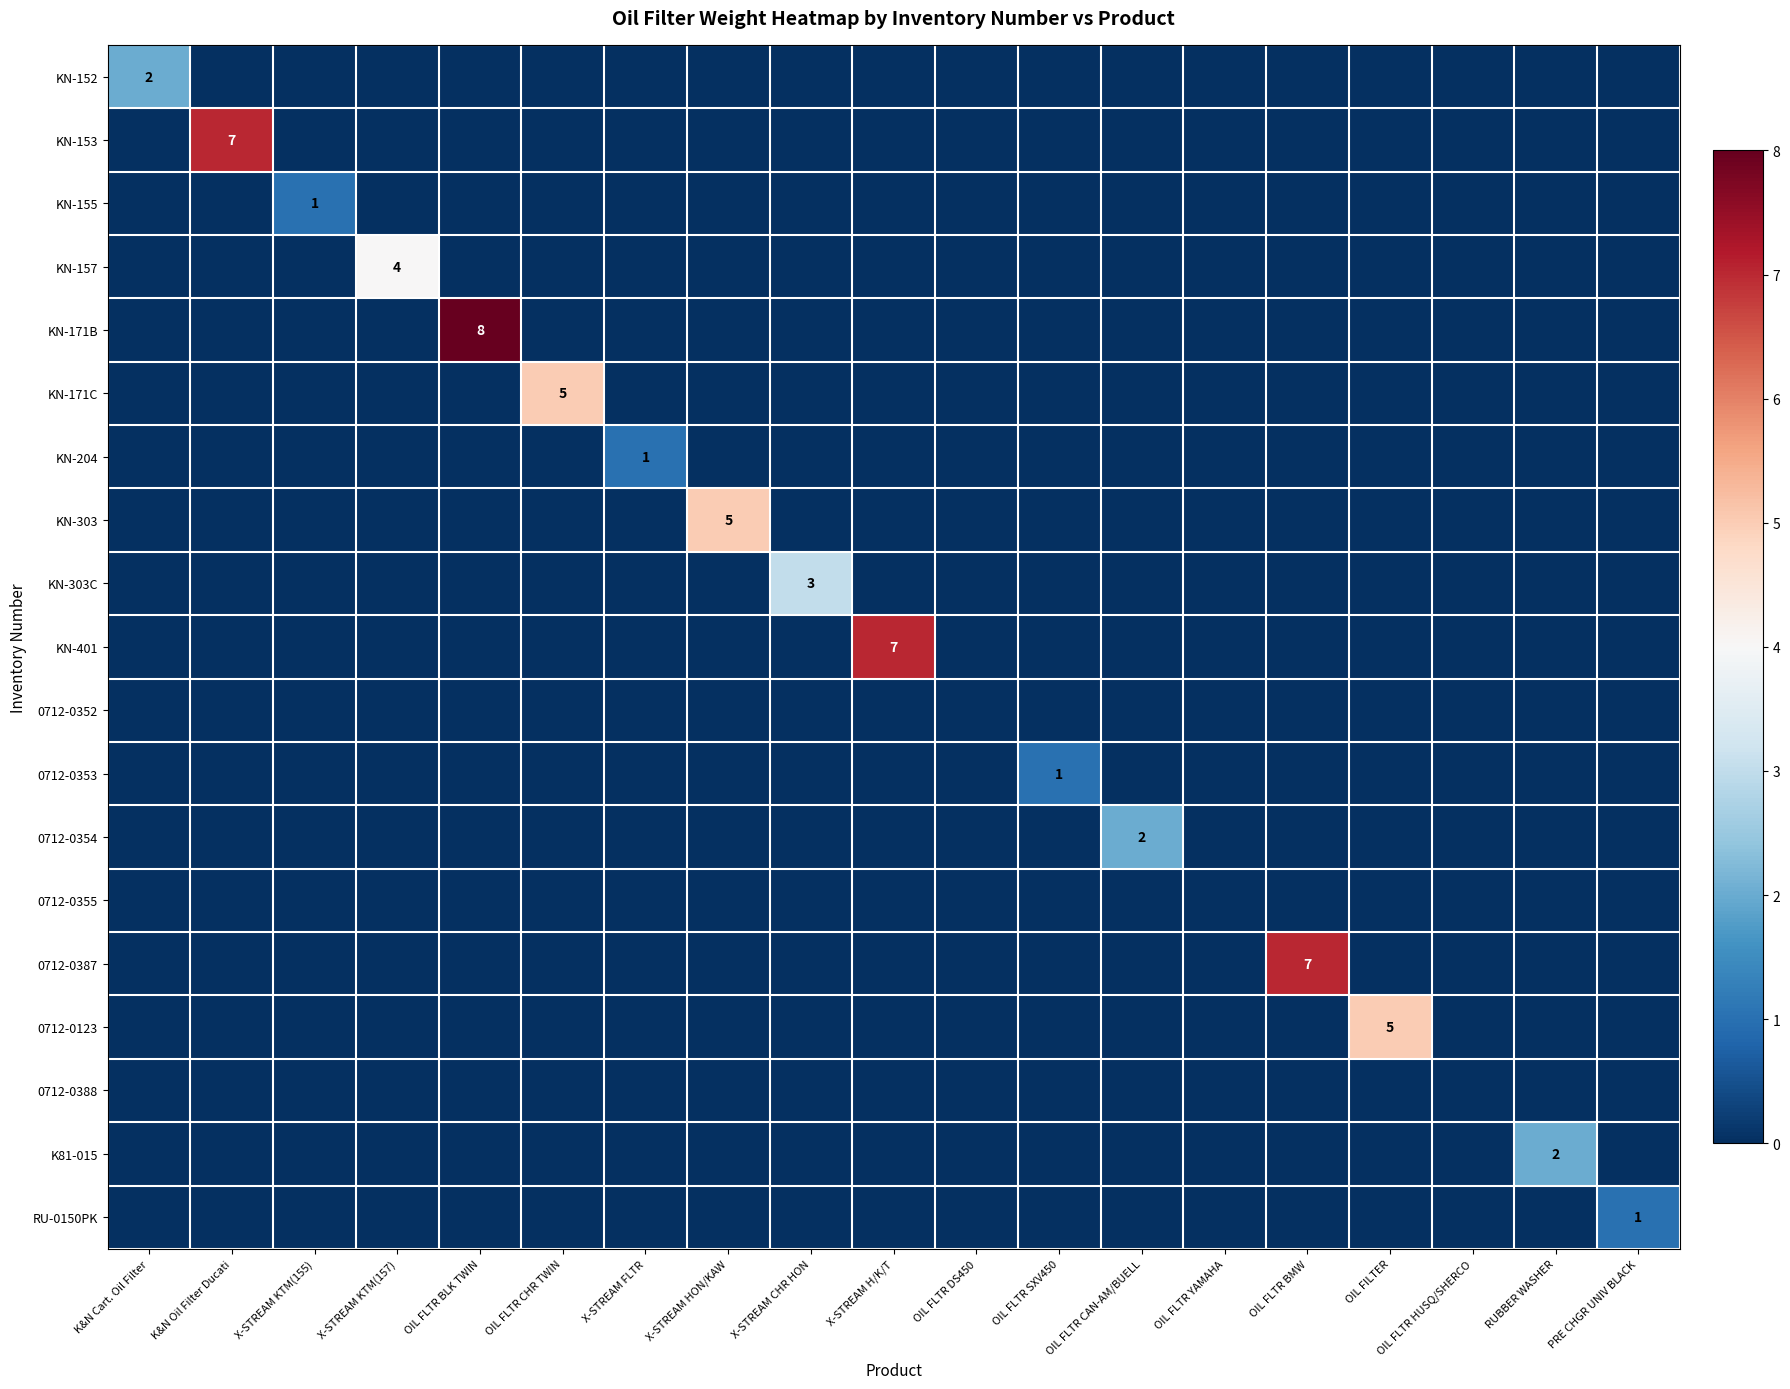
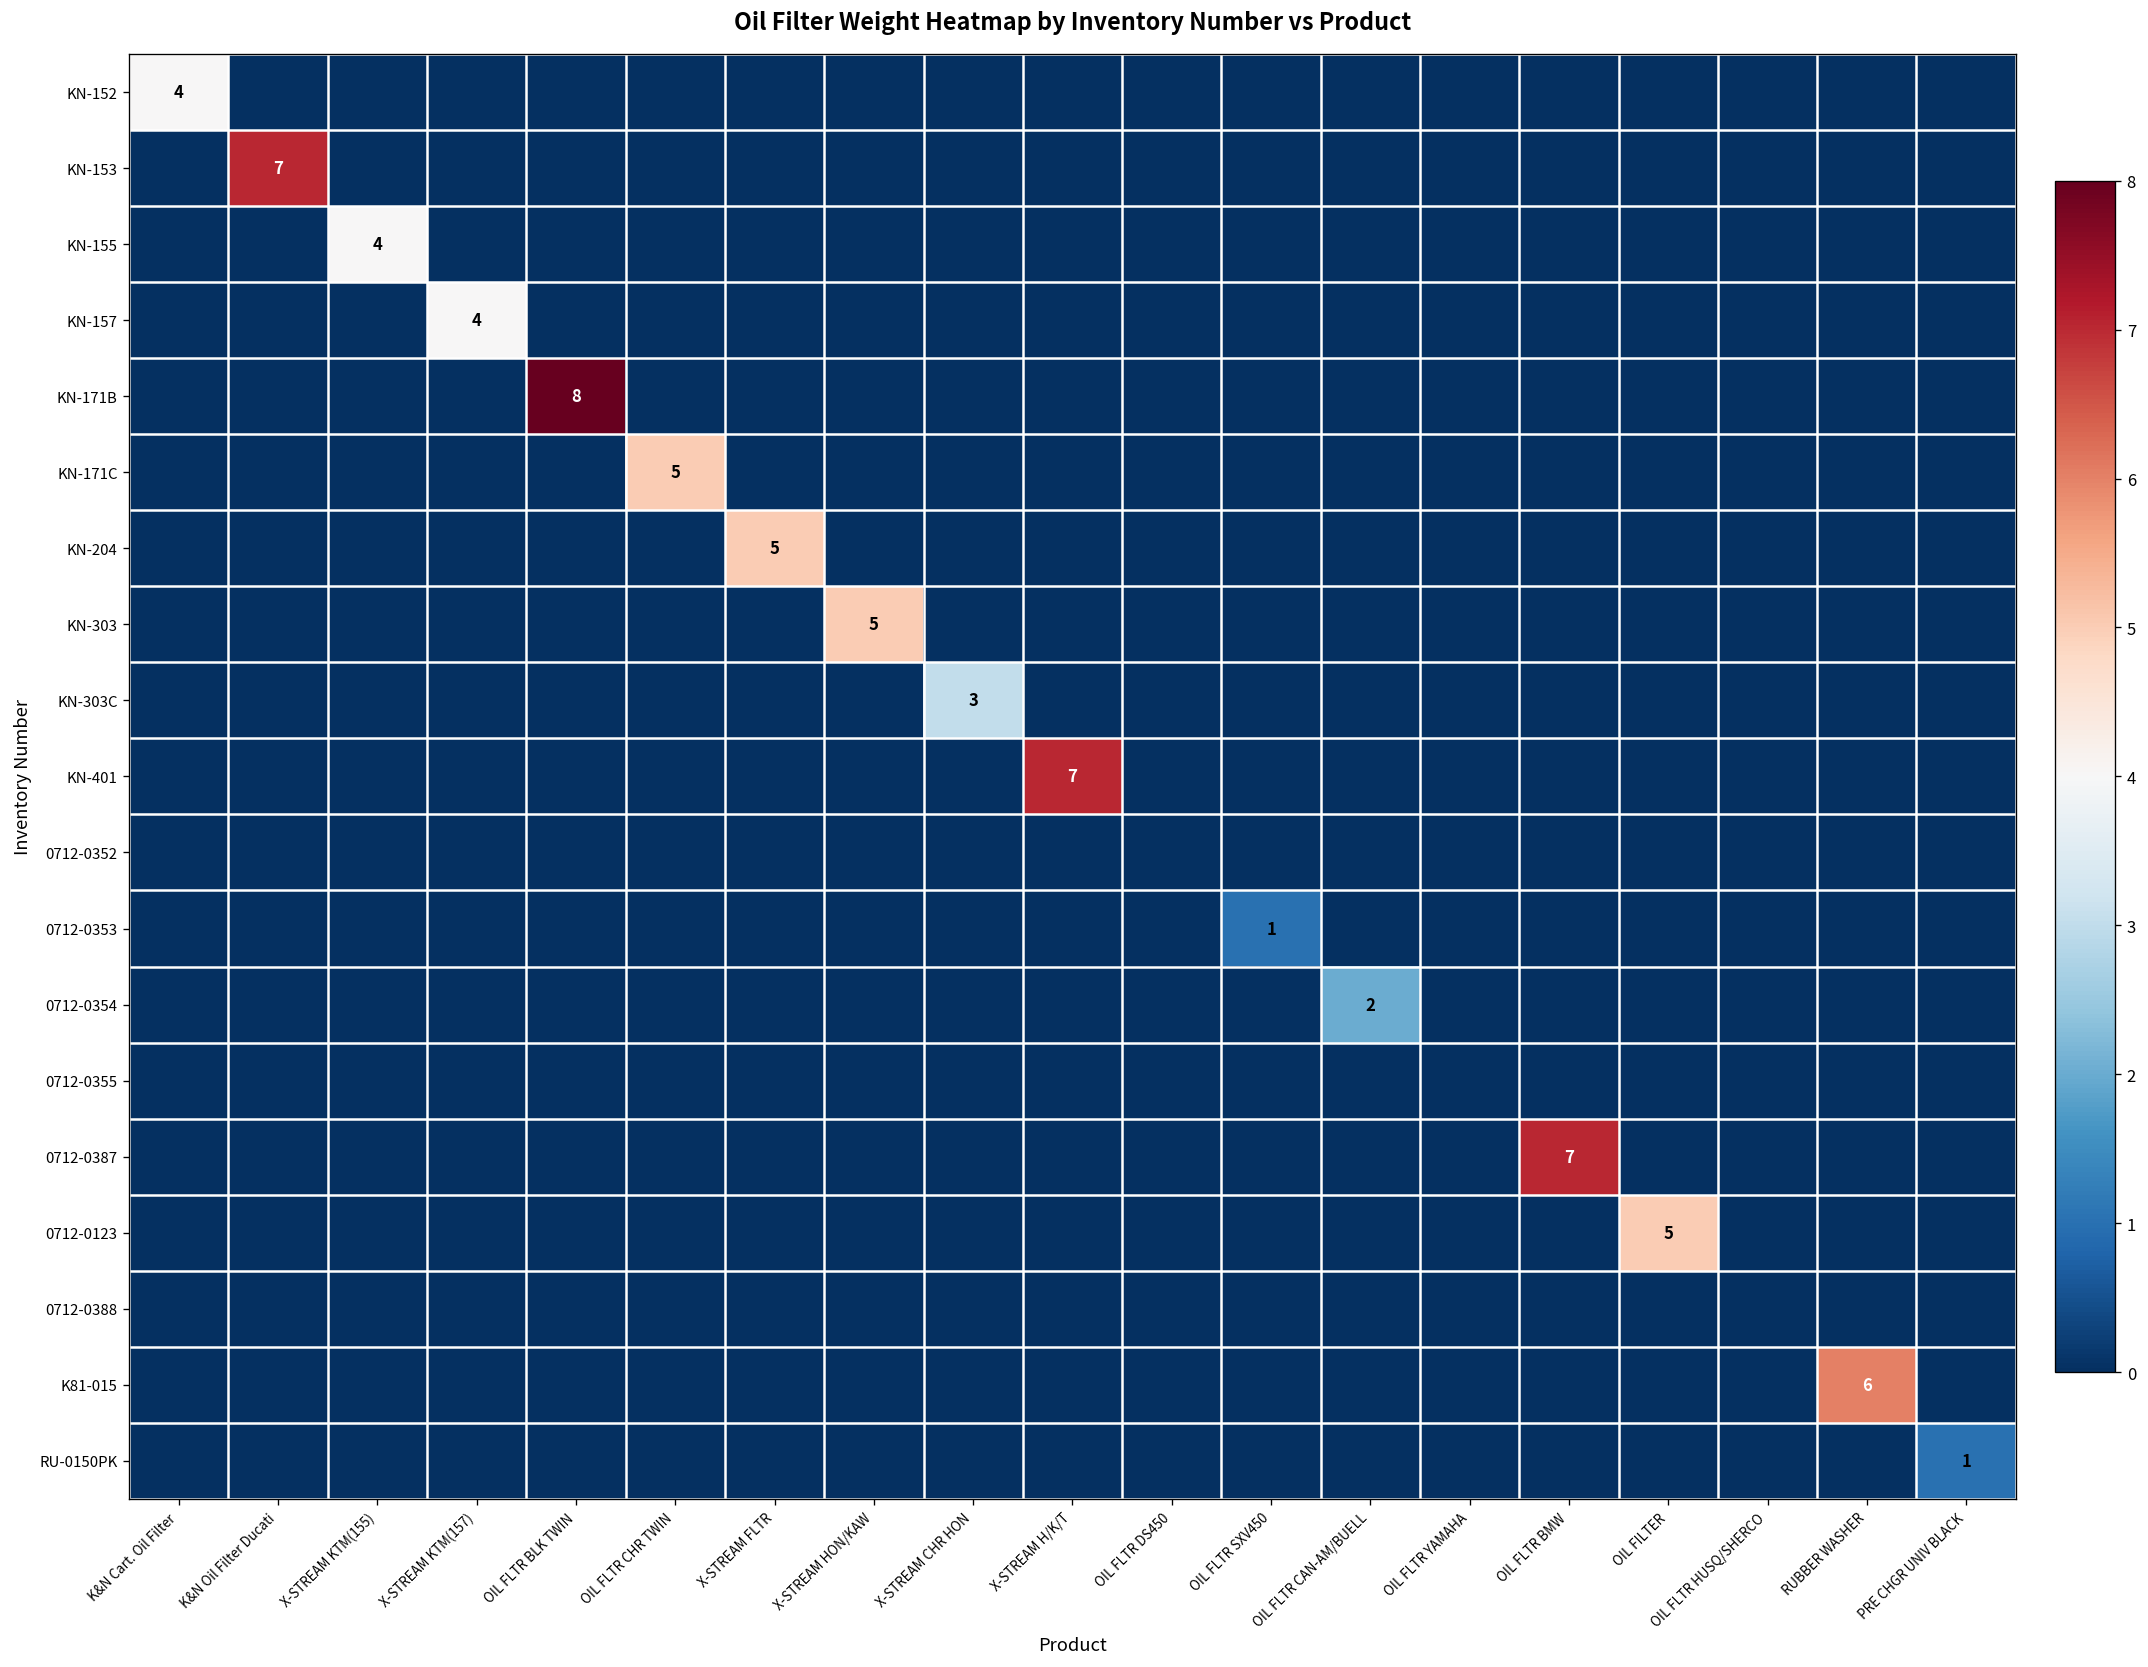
KN-152, K&N Cart. Oil Filter: 2 -> 4
KN-155, X-STREAM KTM(155): 1 -> 4
KN-204, X-STREAM FLTR: 1 -> 5
K81-015, RUBBER WASHER: 2 -> 6
